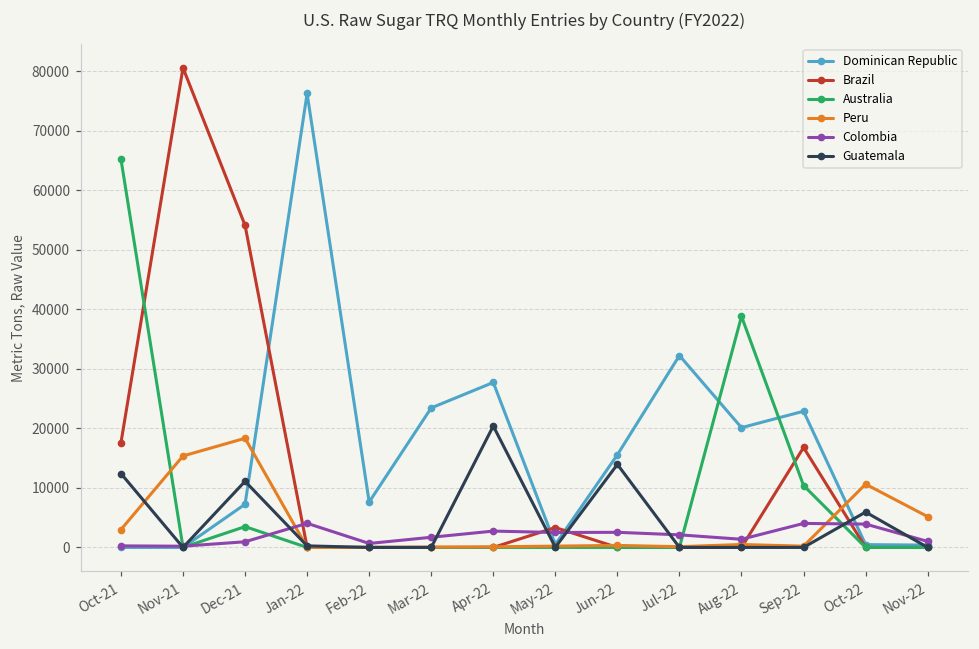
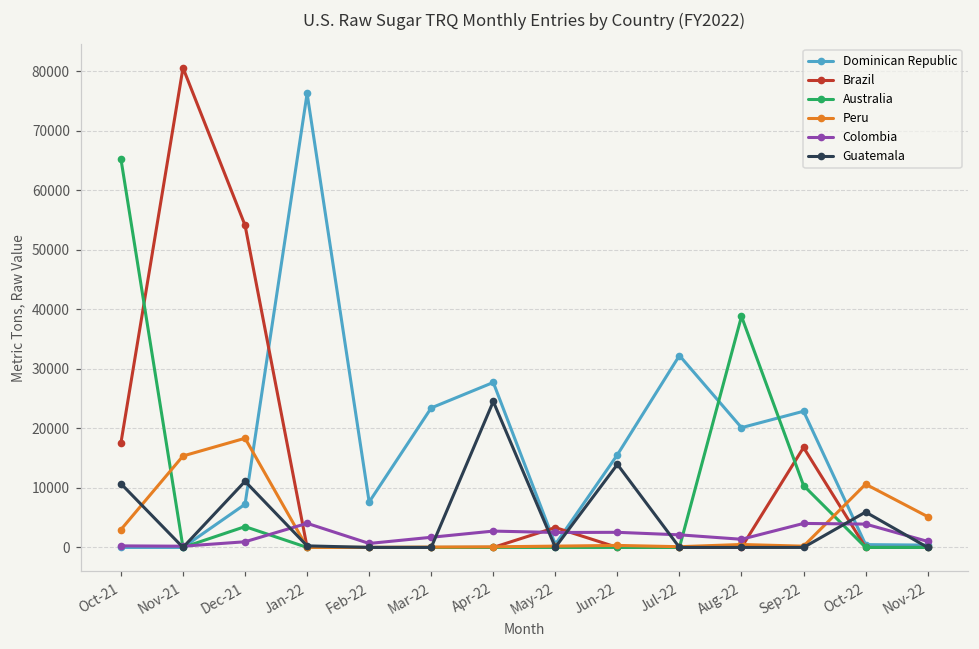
Guatemala, Oct-21: 12000 -> 11000
Guatemala, Apr-22: 20000 -> 25000
